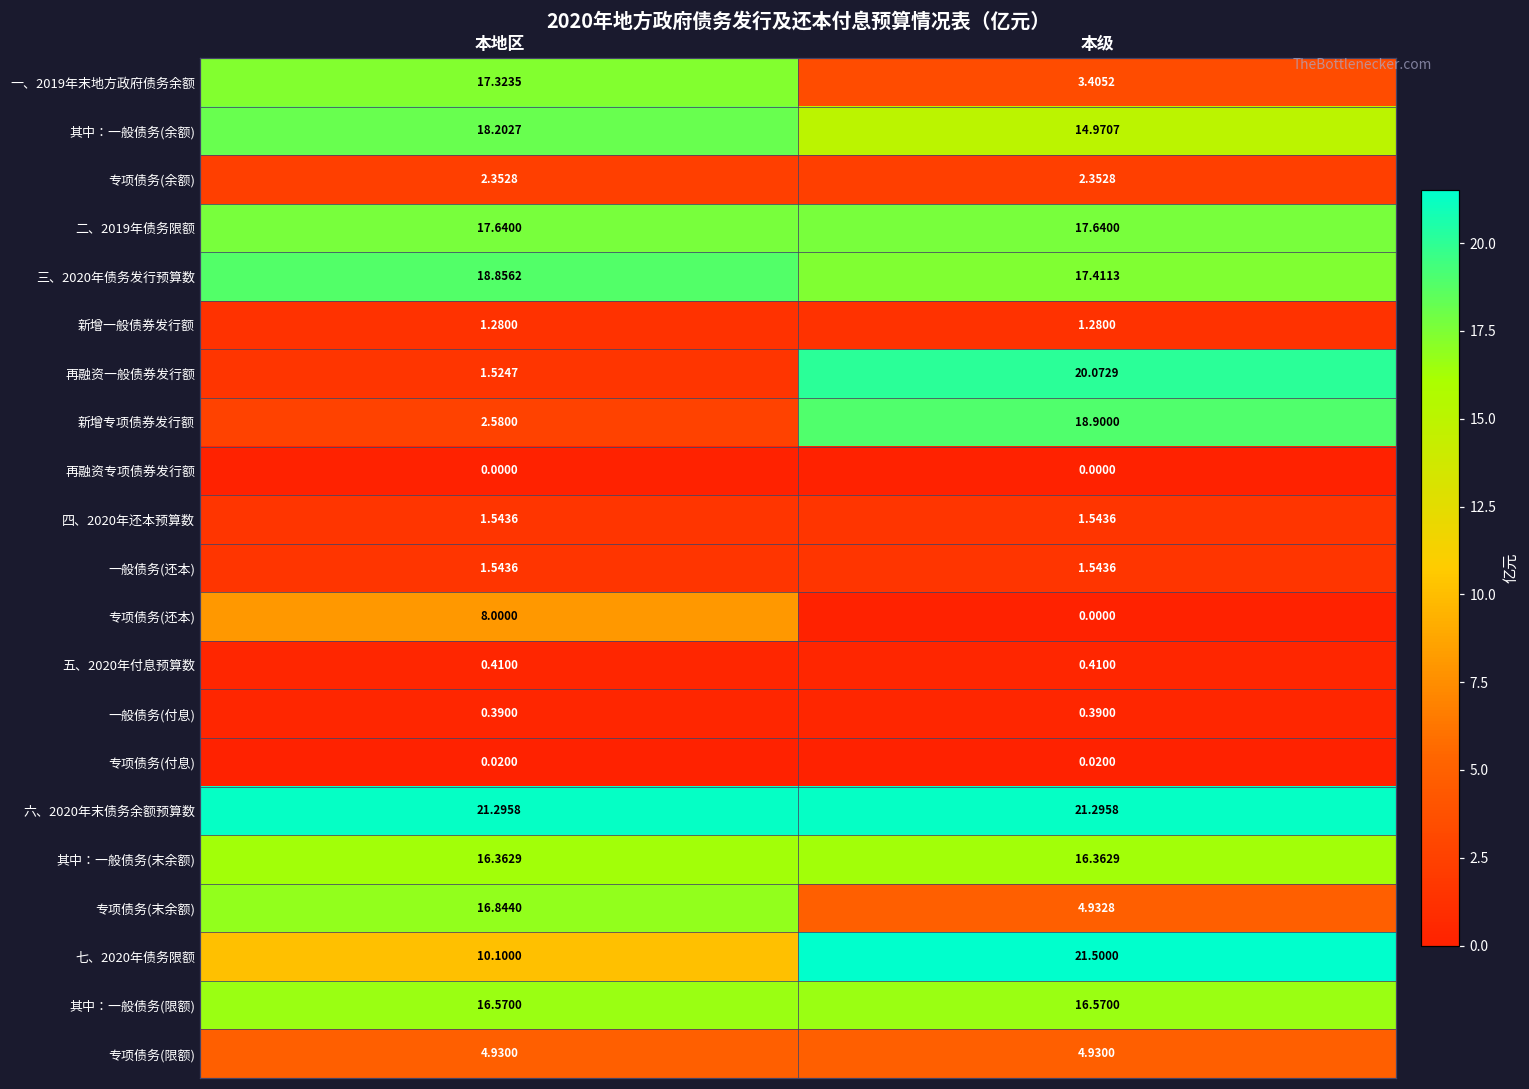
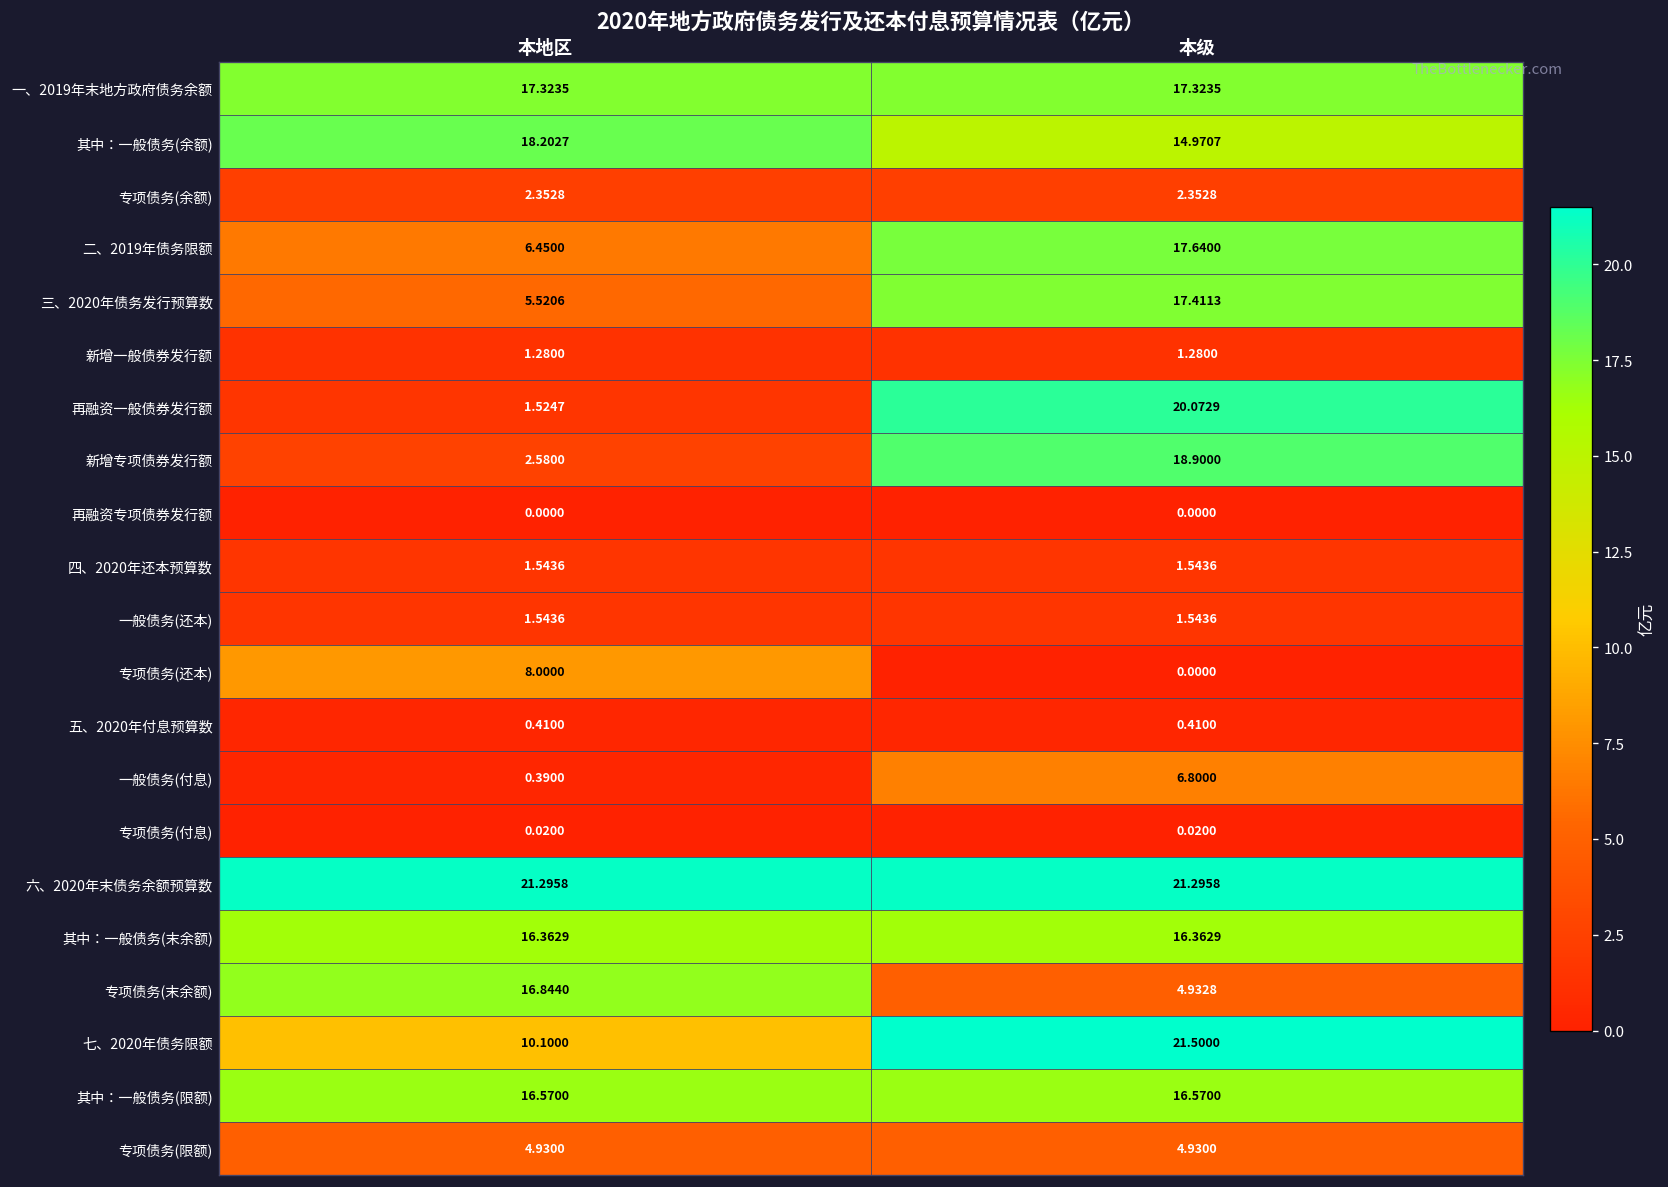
一、2019年末地方政府债务余额, 本级: 3.4052 -> 17.3235
二、2019年债务限额, 本地区: 17.6400 -> 6.4500
三、2020年债务发行预算数, 本地区: 18.8562 -> 5.5206
一般债务(付息), 本级: 0.3900 -> 6.8000
